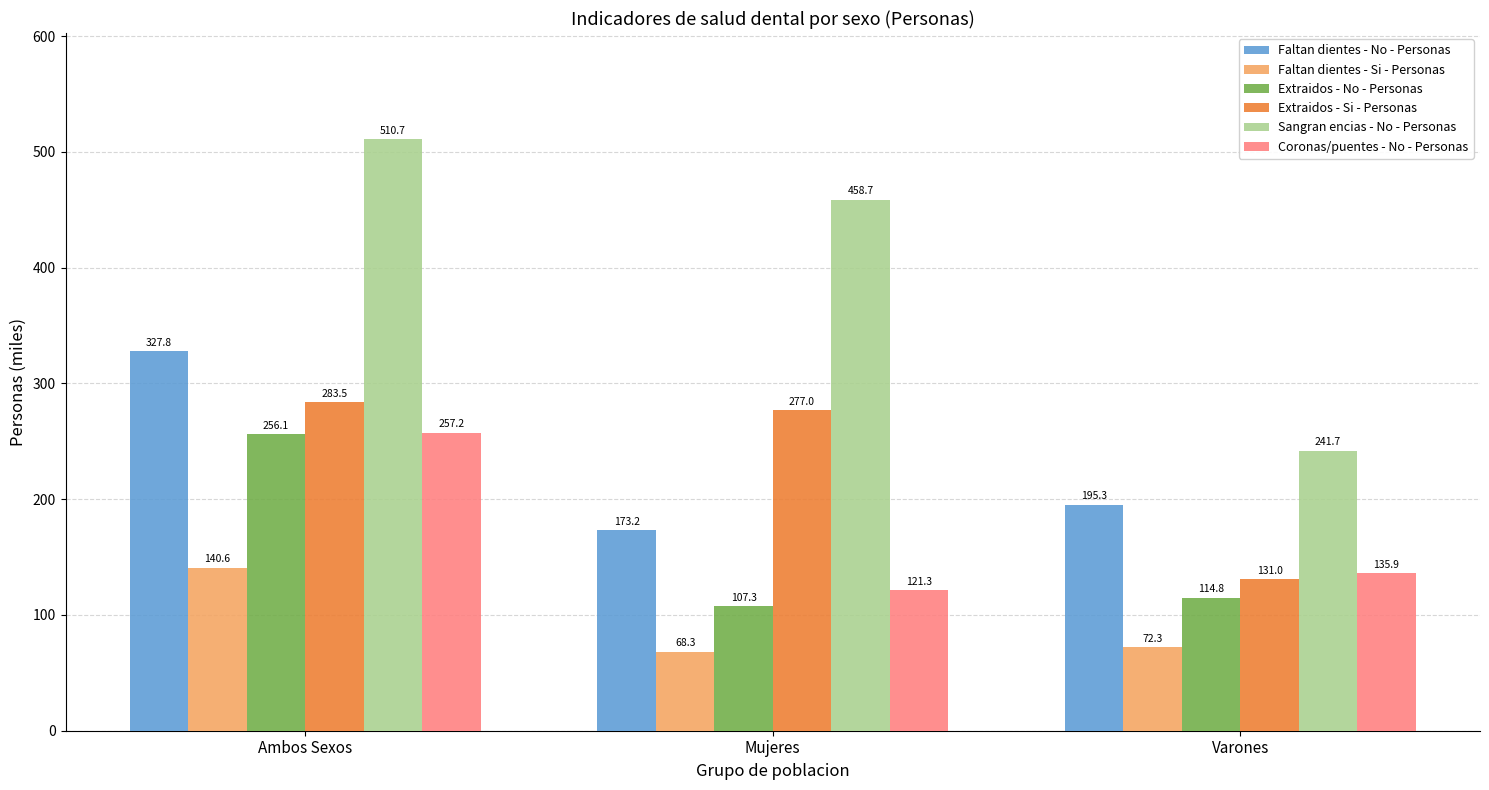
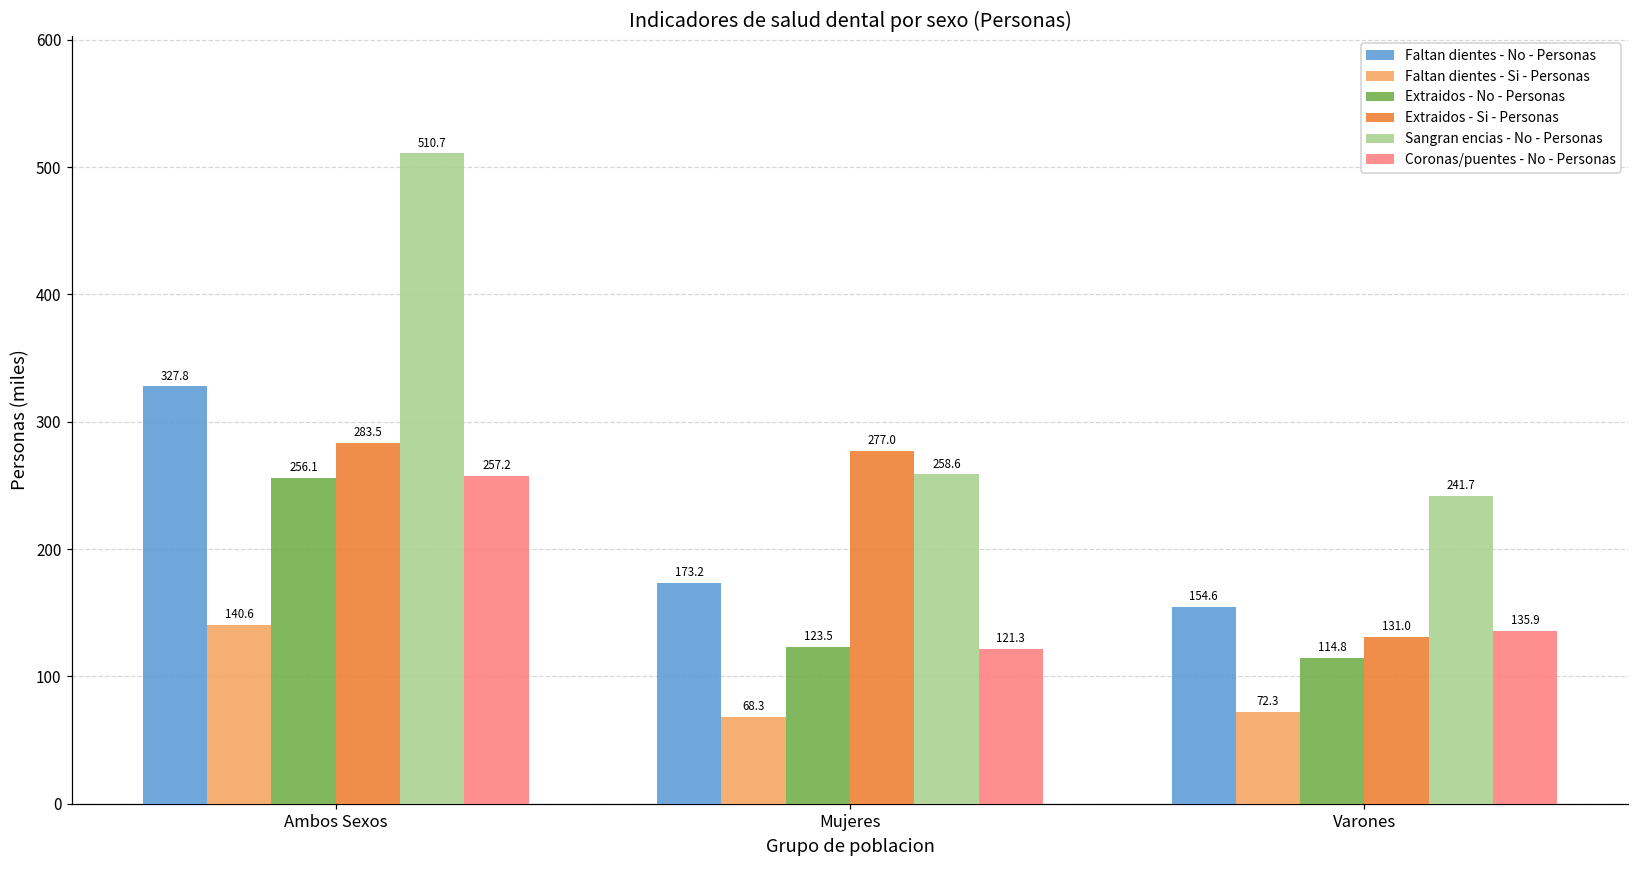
Extraidos - No - Personas, Mujeres: 107.3 -> 123.5
Sangran encias - No - Personas, Mujeres: 458.7 -> 258.6
Faltan dientes - No - Personas, Varones: 195.3 -> 154.6
